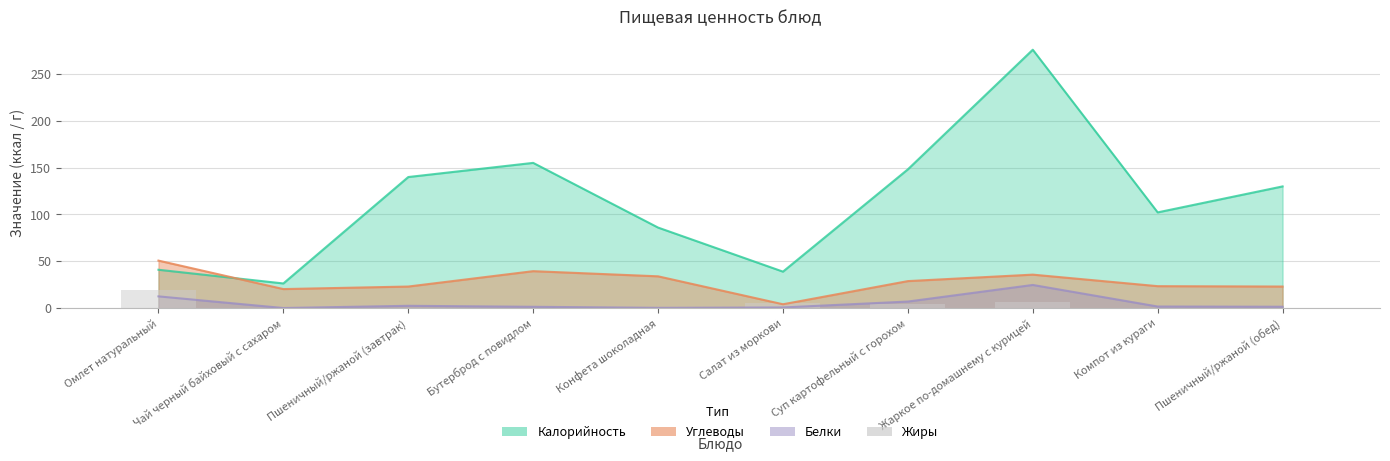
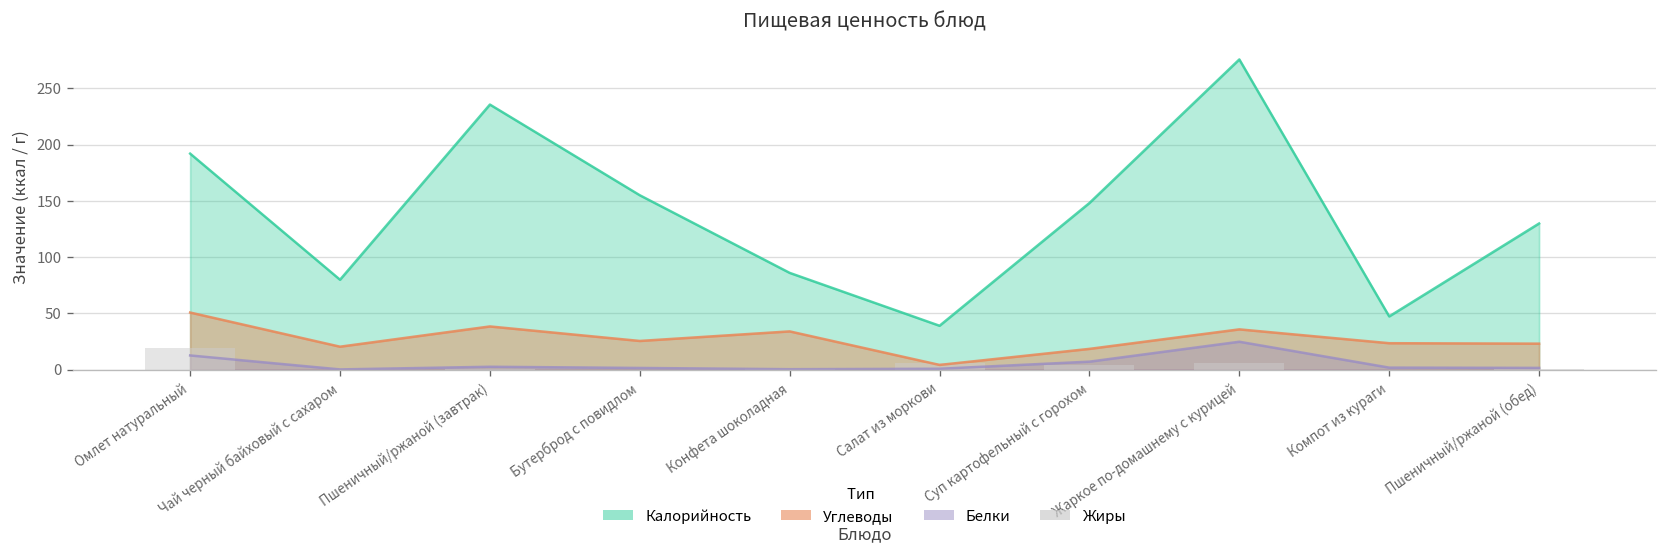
Калорийность, Омлет натуральный: 40 -> 190
Калорийность, Чай черный байховый с сахаром: 30 -> 80
Калорийность, Пшеничный/ржаной (завтрак): 140 -> 240
Углеводы, Пшеничный/ржаной (завтрак): 20 -> 40
Углеводы, Бутерброд с повидлом: 40 -> 30
Углеводы, Суп картофельный с горохом: 30 -> 20
Калорийность, Компот из кураги: 100 -> 50
